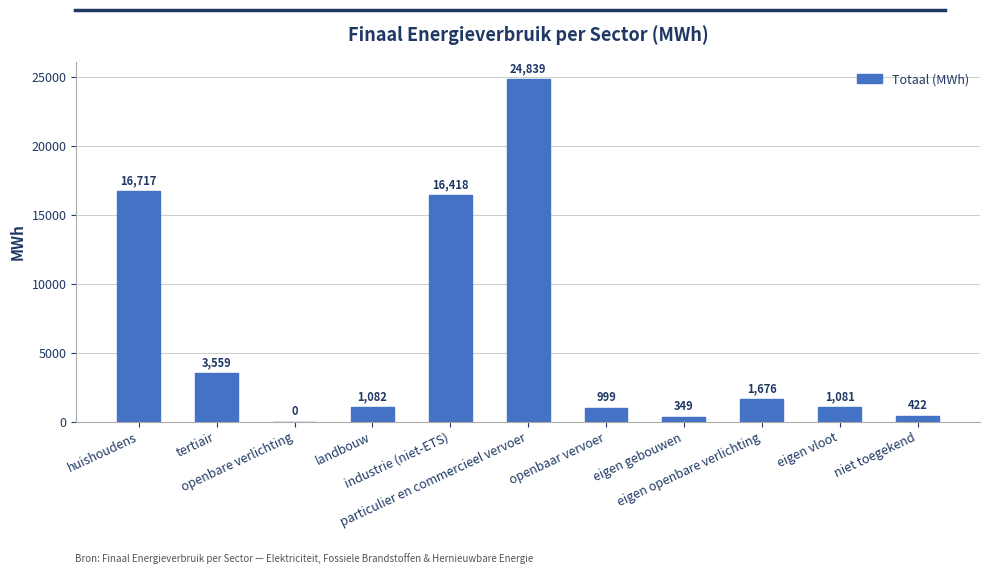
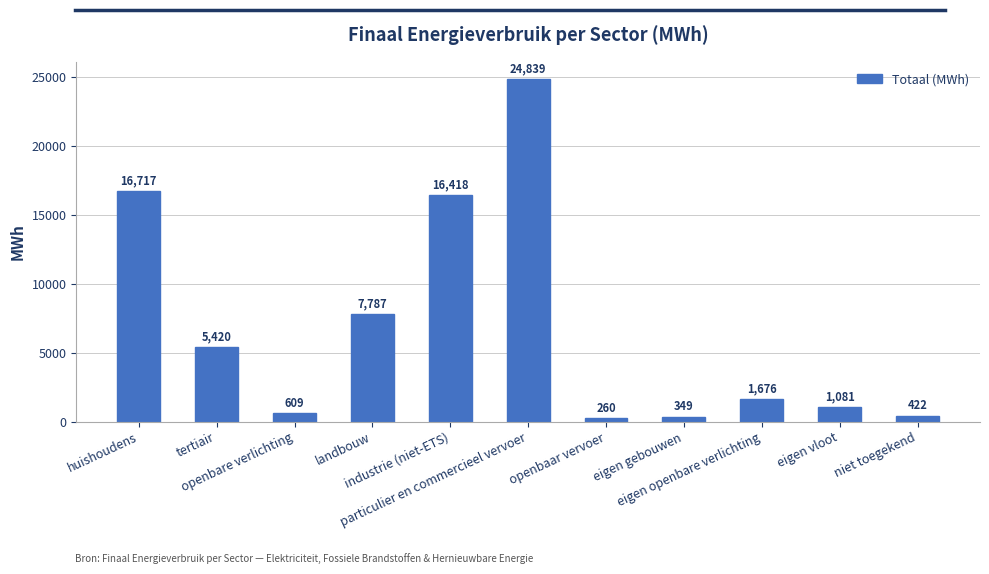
tertiair: 3,559 -> 5,420
openbare verlichting: 0 -> 609
landbouw: 1,082 -> 7,787
openbaar vervoer: 999 -> 260
